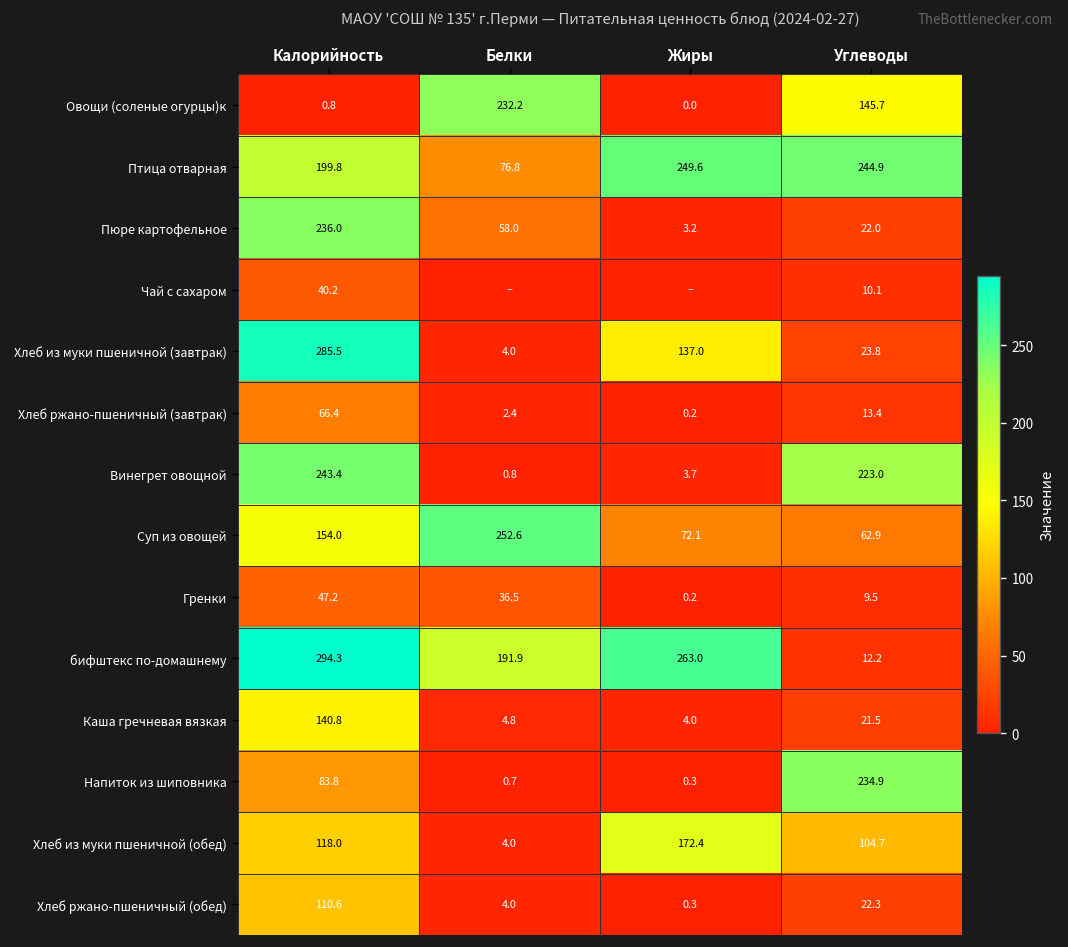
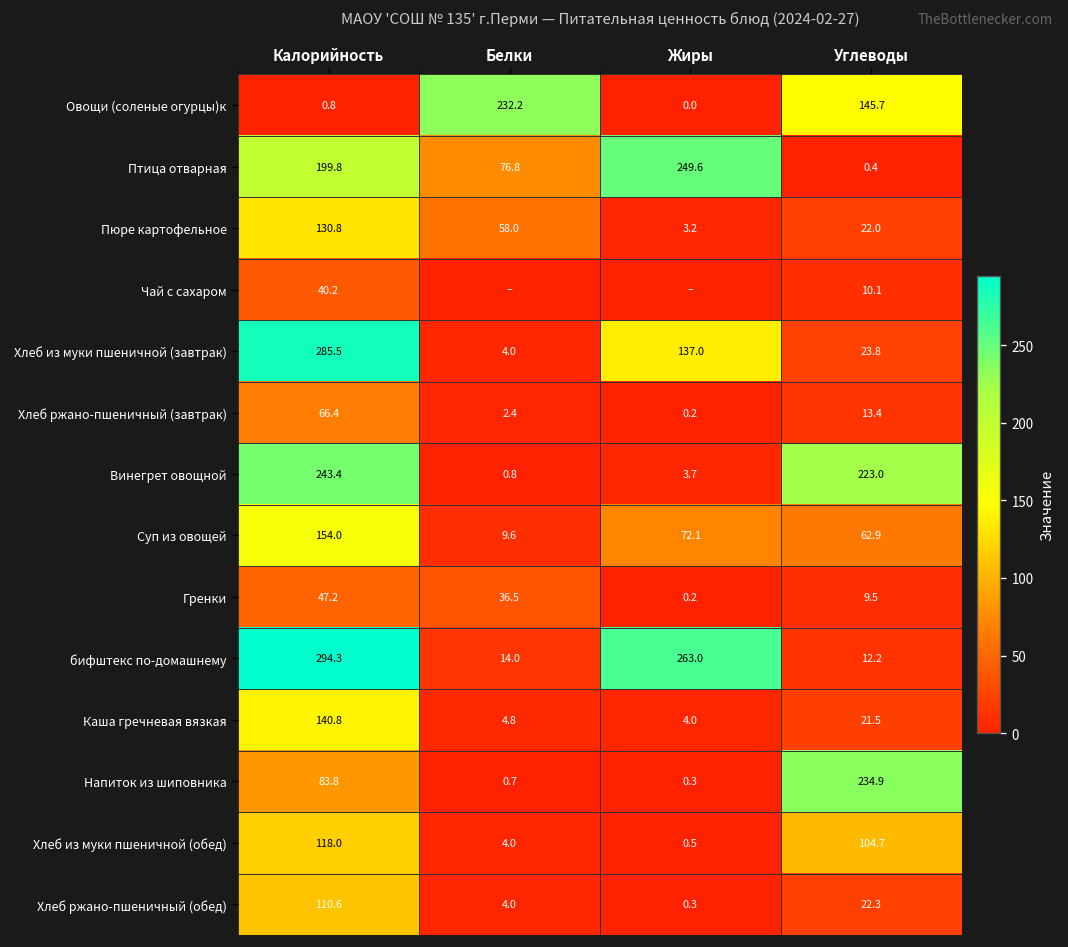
Птица отварная, Углеводы: 244.9 -> 0.4
Пюре картофельное, Калорийность: 236.0 -> 130.8
Суп из овощей, Белки: 252.6 -> 9.6
бифштекс по-домашнему, Белки: 191.9 -> 14.0
Хлеб из муки пшеничной (обед), Жиры: 172.4 -> 0.5
